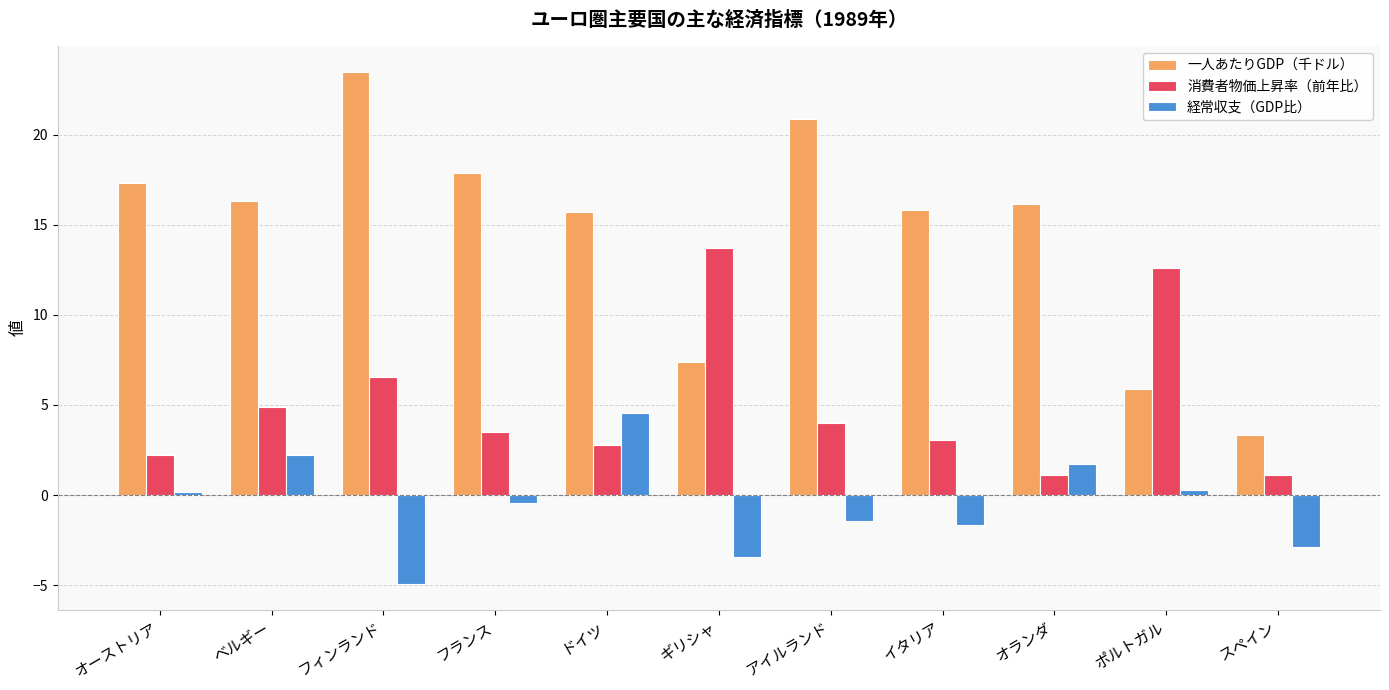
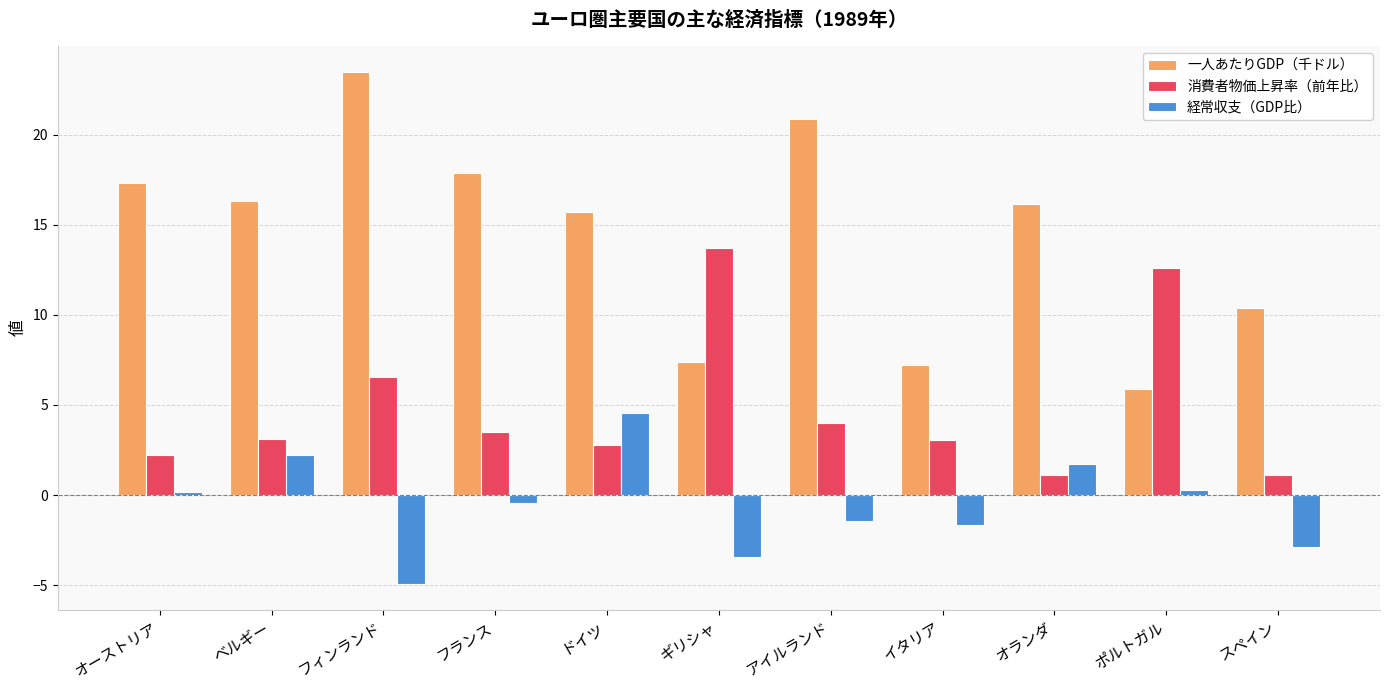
消費者物価上昇率（前年比）, ベルギー: 4.9 -> 3.1
一人あたりGDP（千ドル）, イタリア: 15.8 -> 7.2
一人あたりGDP（千ドル）, スペイン: 3.3 -> 10.4
